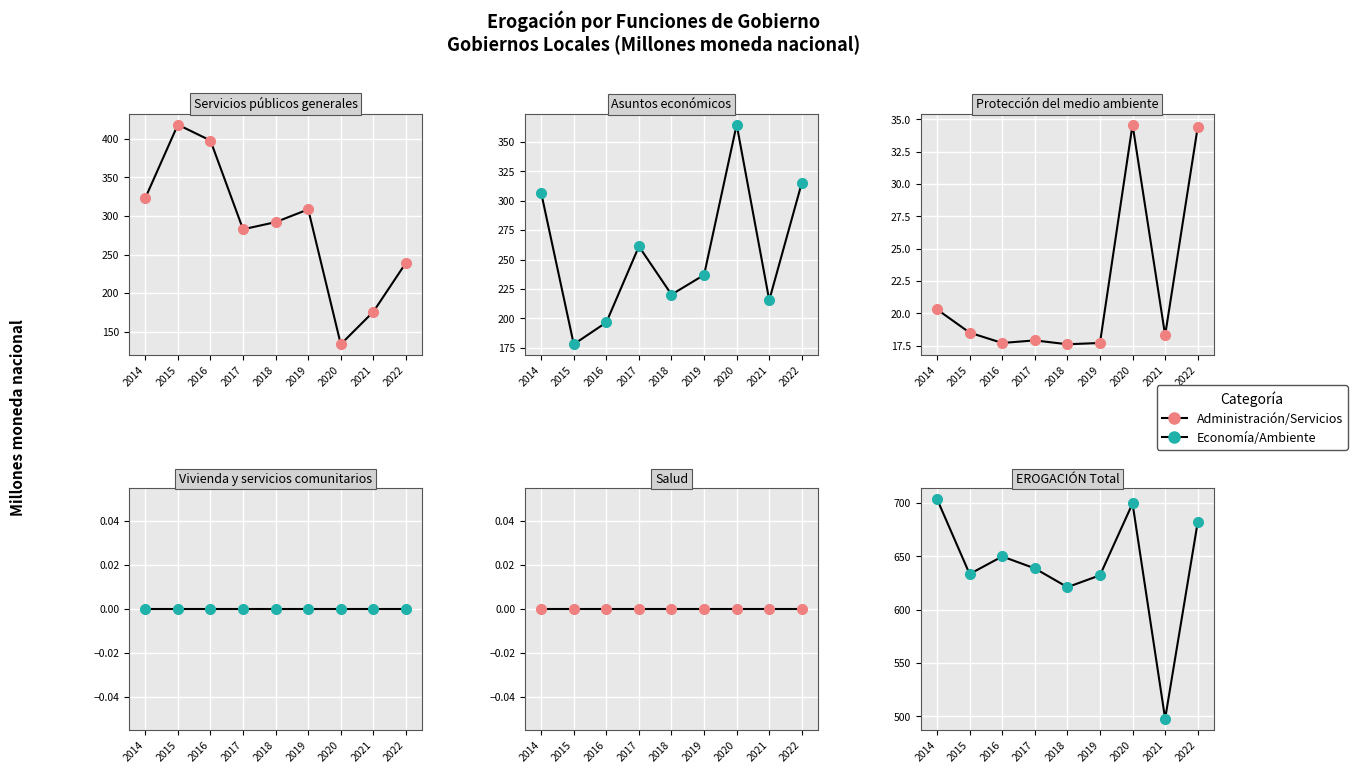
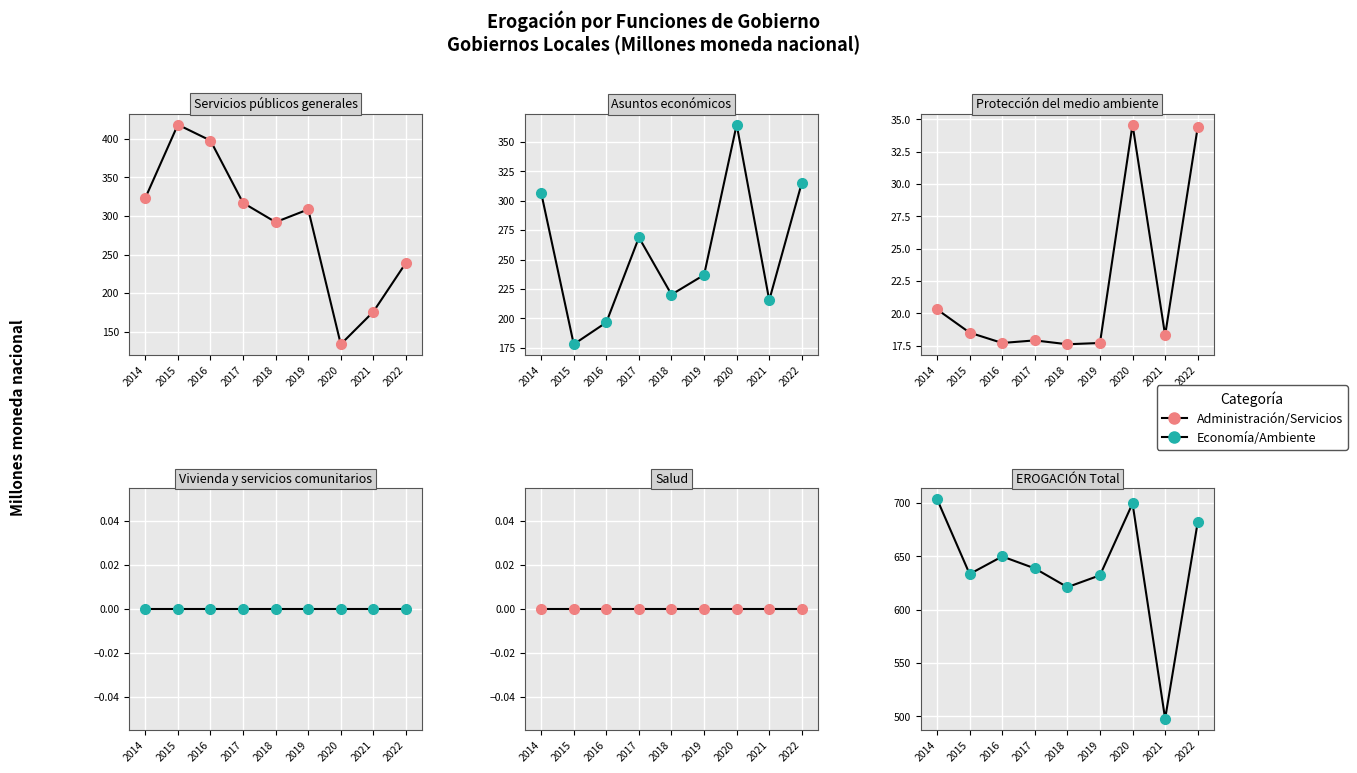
Servicios públicos generales, 2017: 280 -> 320
Asuntos económicos, 2017: 261 -> 269
